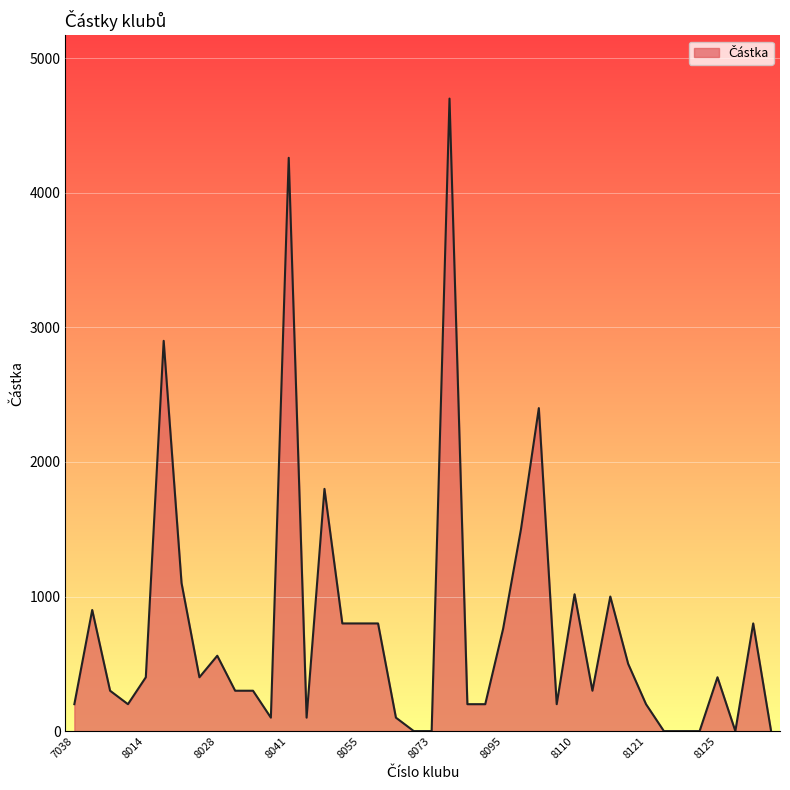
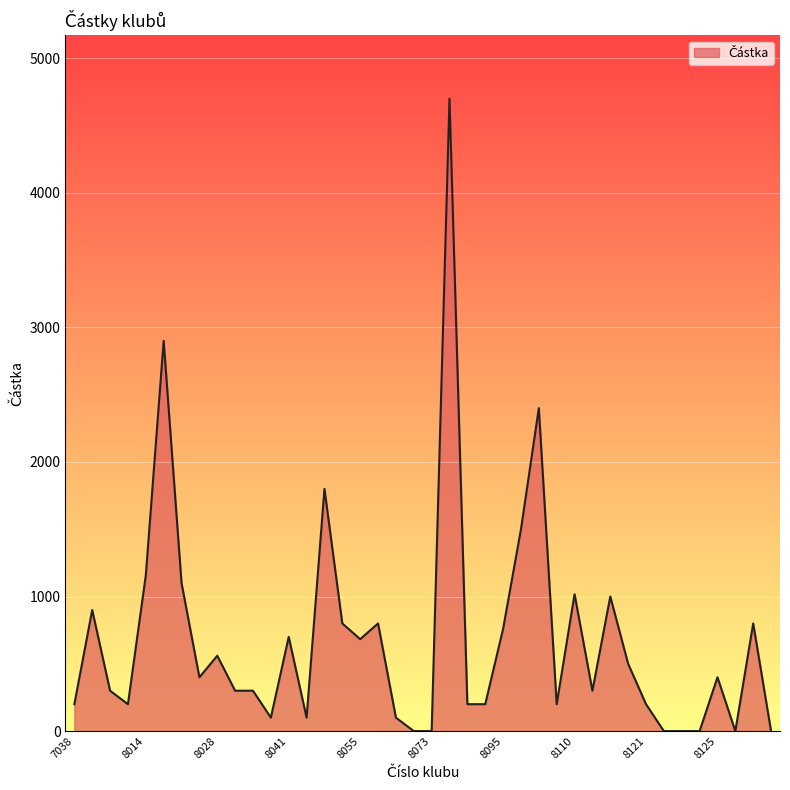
8014: 400 -> 1160
8041: 4260 -> 700
8055: 800 -> 680
